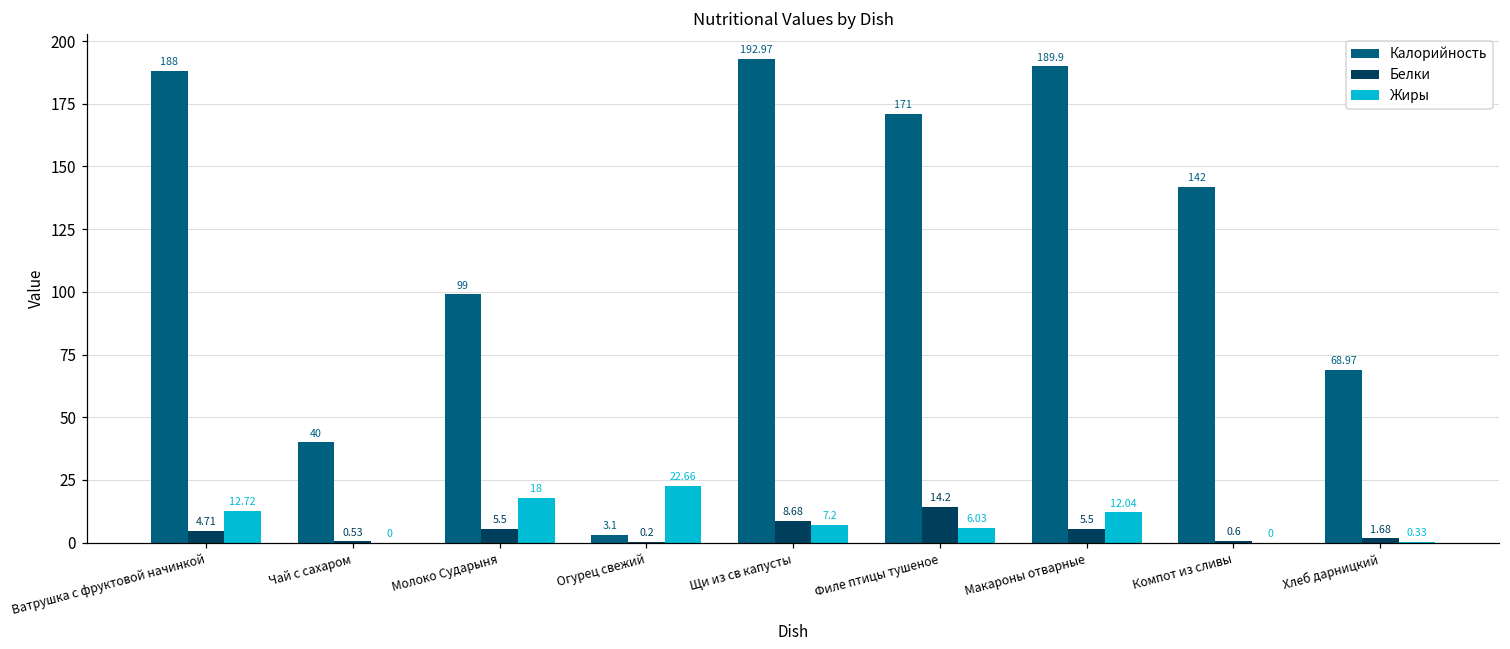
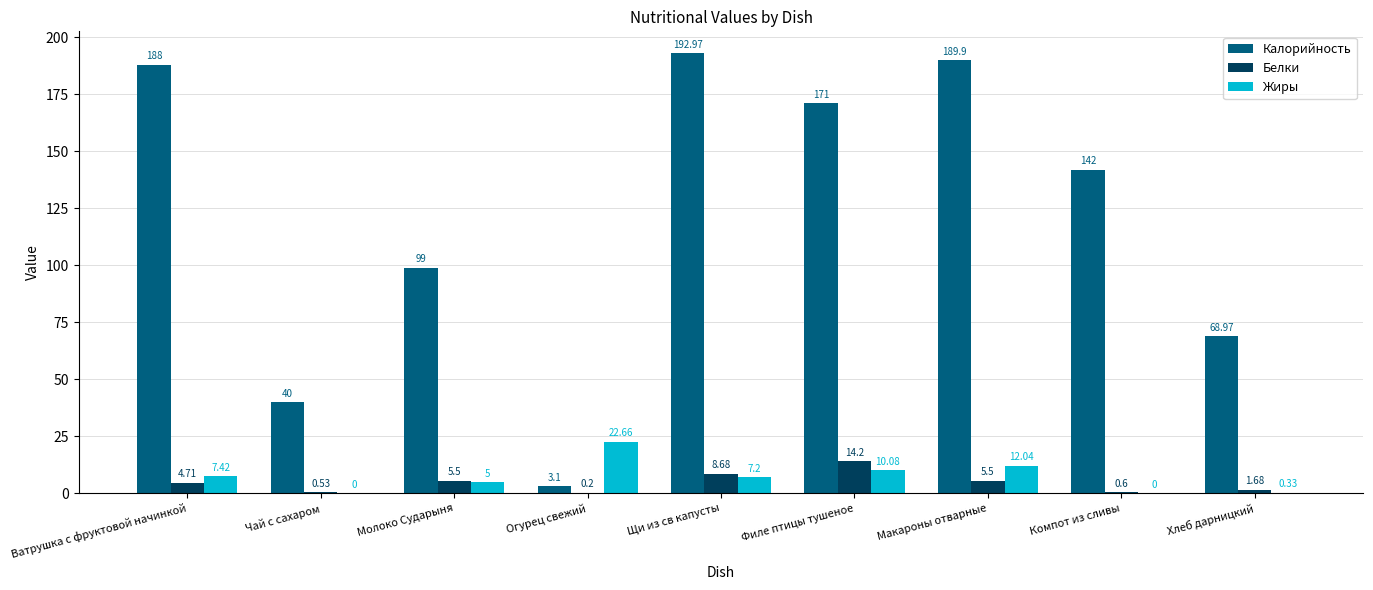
Жиры, Ватрушка с фруктовой начинкой: 12.72 -> 7.42
Жиры, Молоко Сударыня: 18 -> 5
Жиры, Филе птицы тушеное: 6.03 -> 10.08
